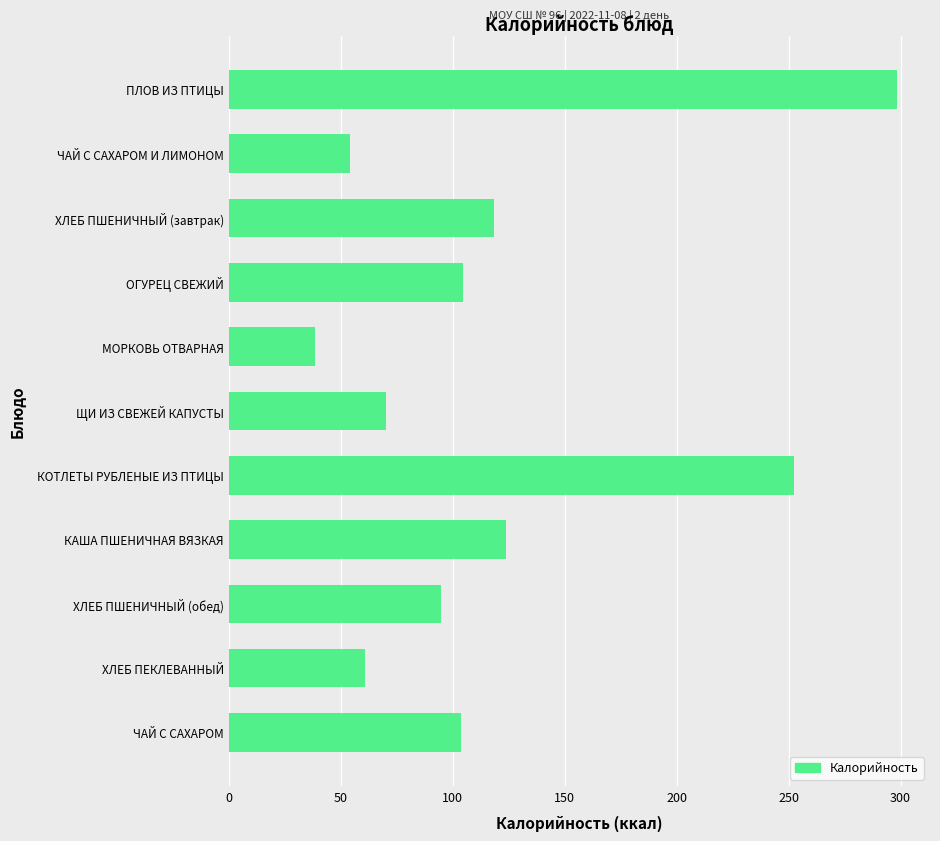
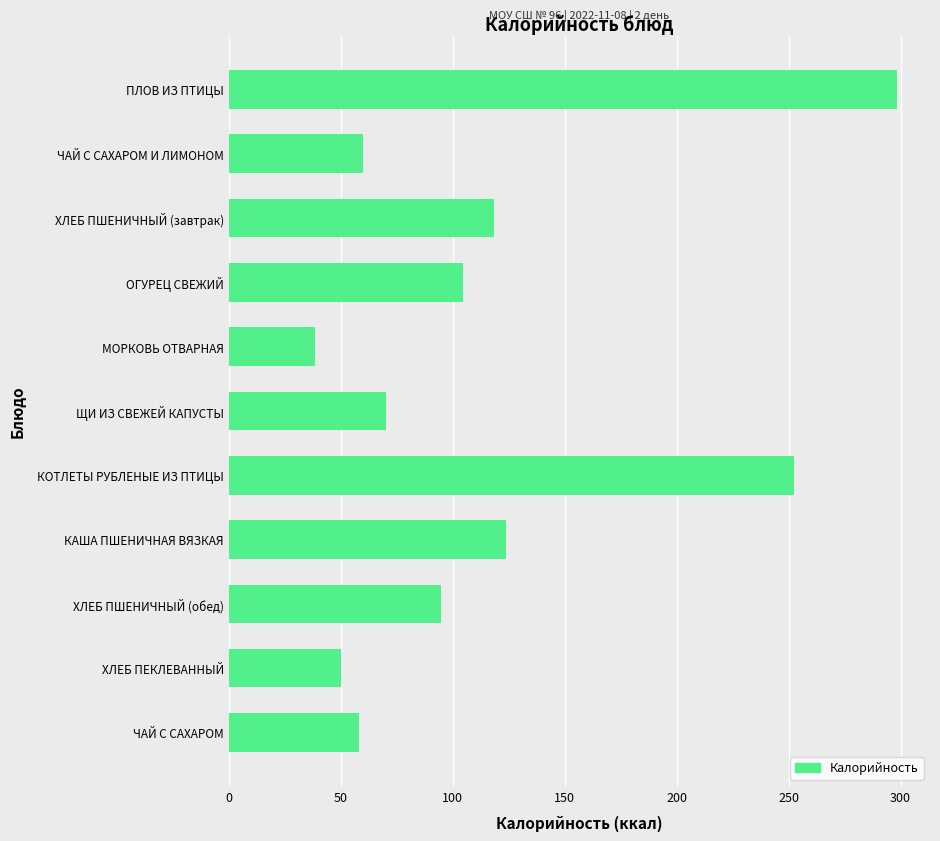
ЧАЙ С САХАРОМ И ЛИМОНОМ: 54 -> 60
ХЛЕБ ПЕКЛЕВАННЫЙ: 61 -> 50
ЧАЙ С САХАРОМ: 104 -> 58
